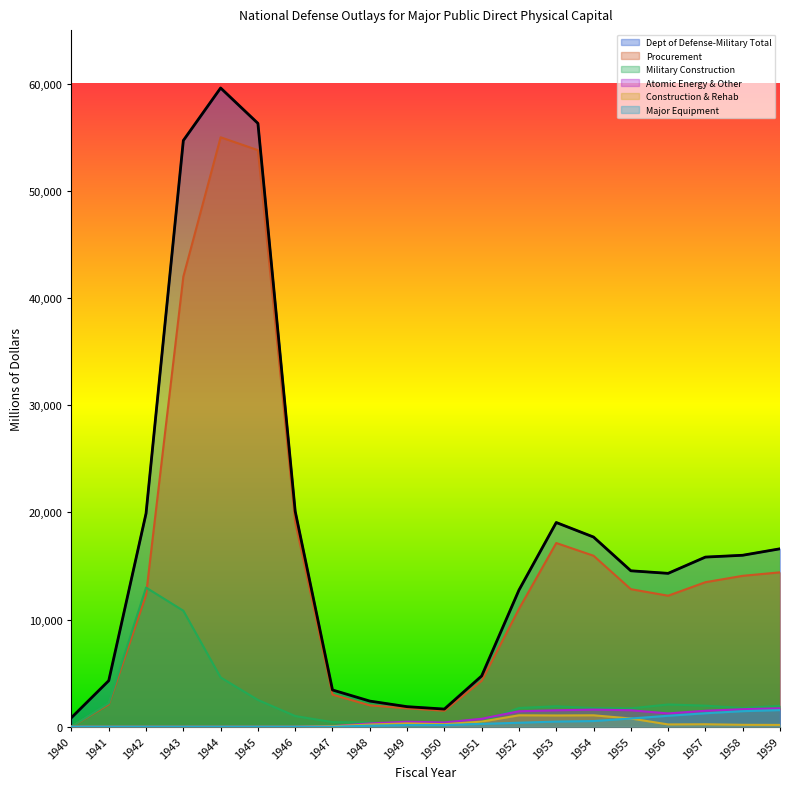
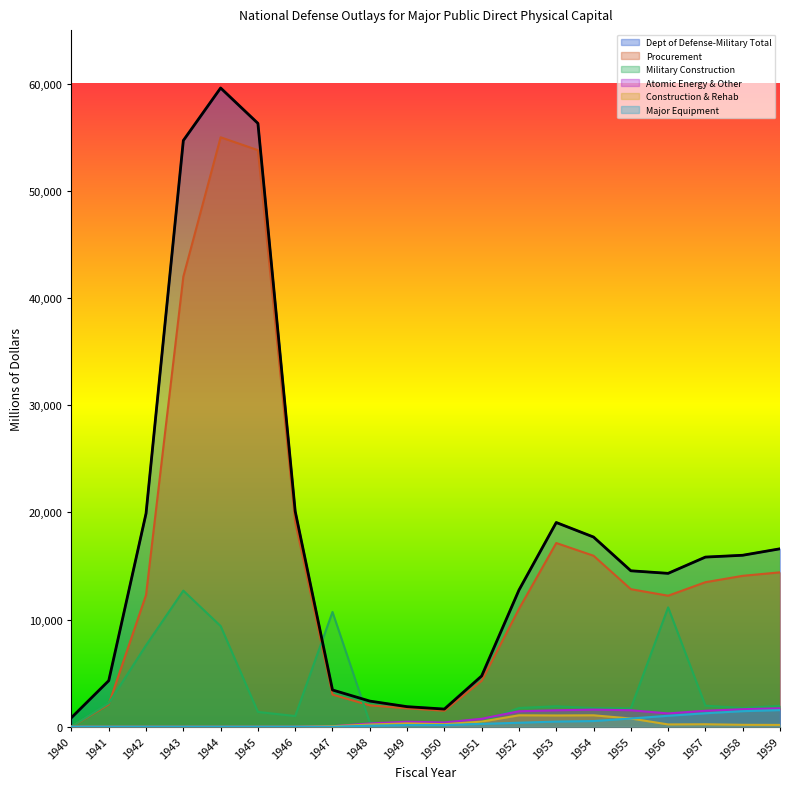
Military Construction, 1942: 13,000 -> 7,600
Military Construction, 1943: 10,800 -> 12,700
Military Construction, 1944: 4,600 -> 9,400
Military Construction, 1945: 2,500 -> 1,400
Military Construction, 1947: 400 -> 10,700
Military Construction, 1956: 2,100 -> 11,100
